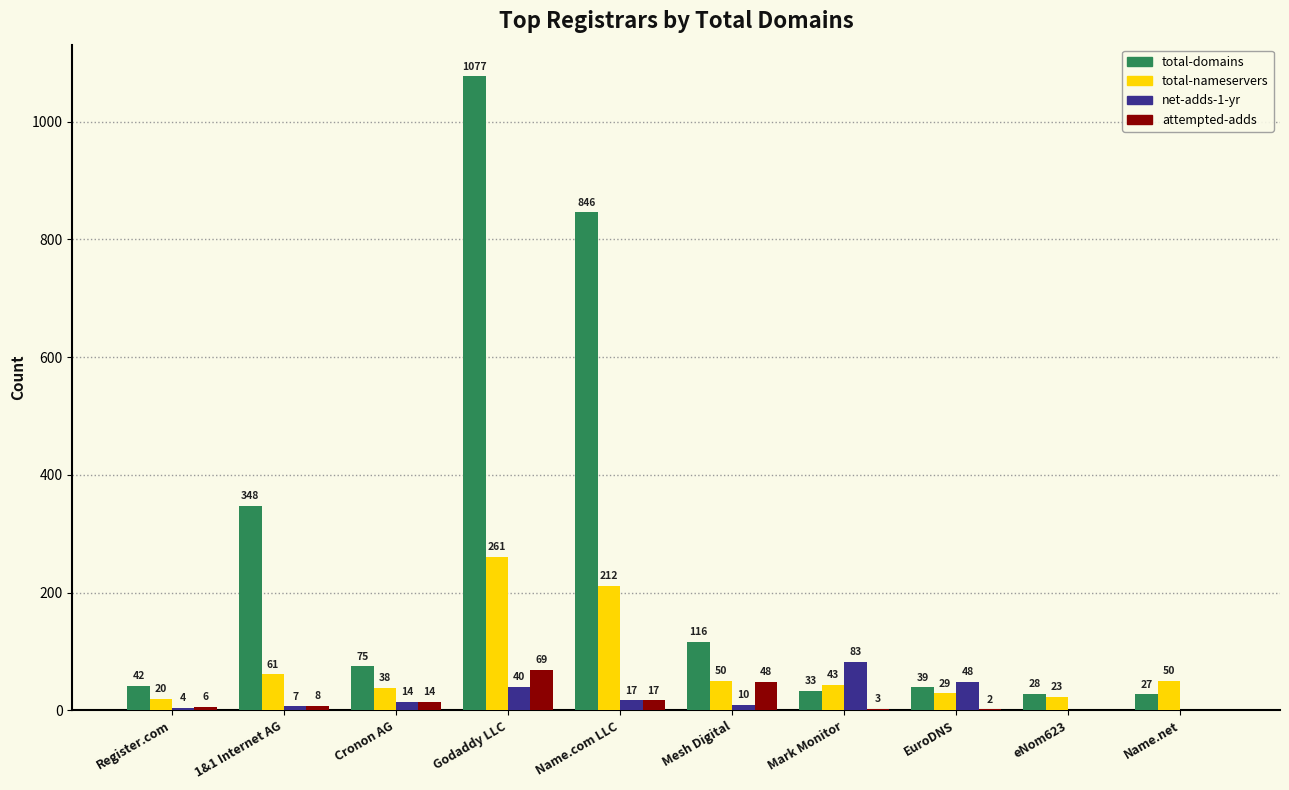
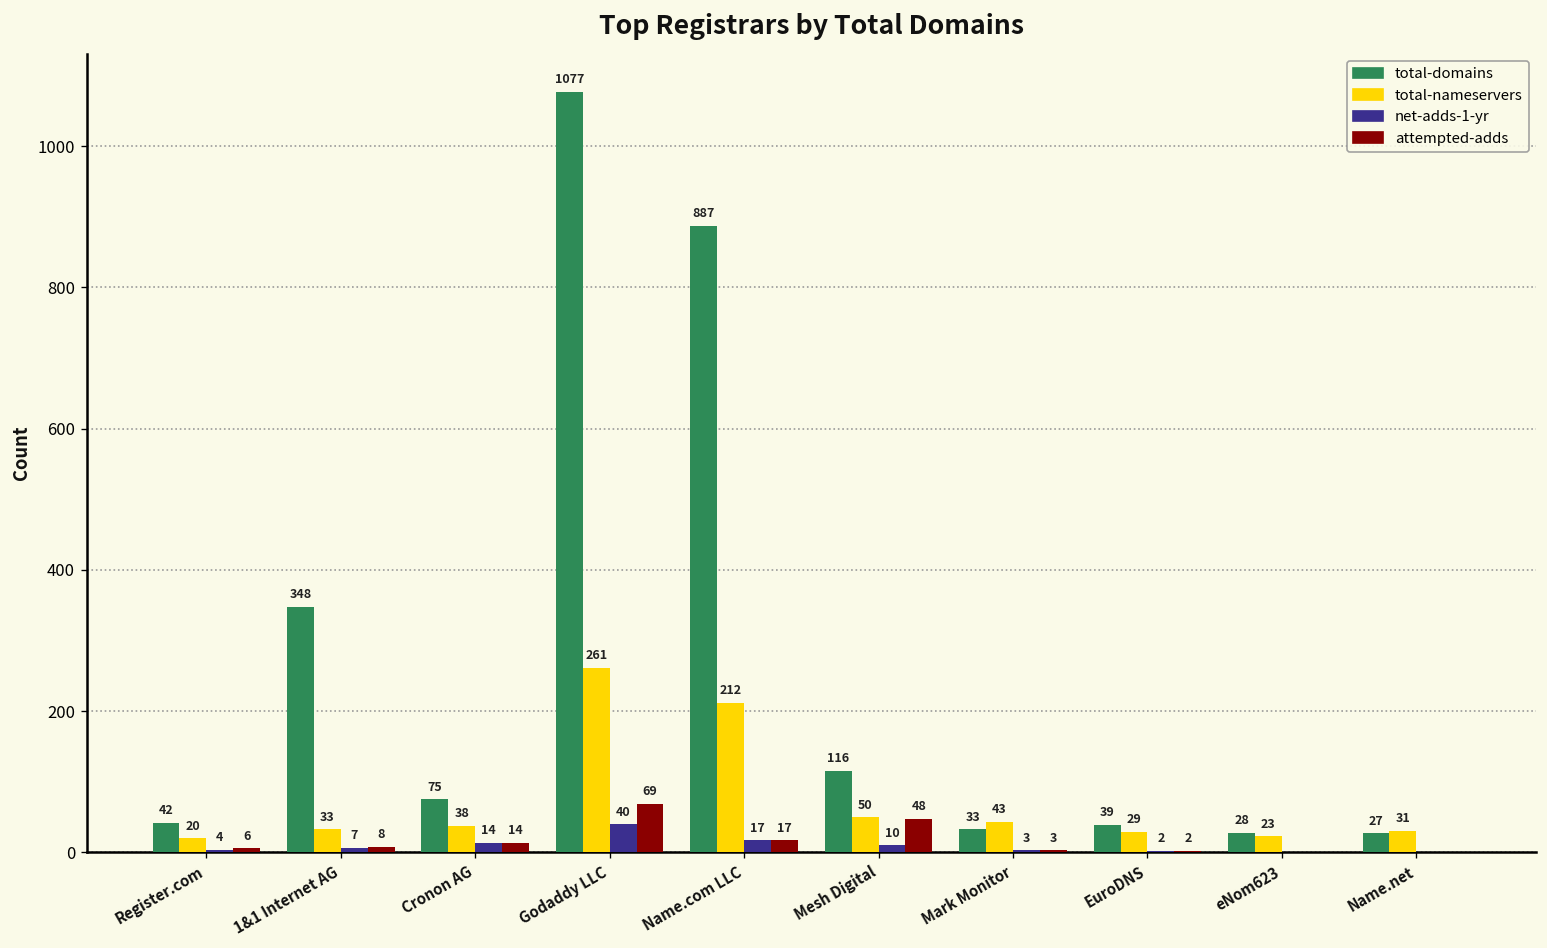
total-nameservers, 1&1 Internet AG: 61 -> 33
total-domains, Name.com LLC: 846 -> 887
net-adds-1-yr, Mark Monitor: 83 -> 3
net-adds-1-yr, EuroDNS: 48 -> 2
total-nameservers, Name.net: 50 -> 31
